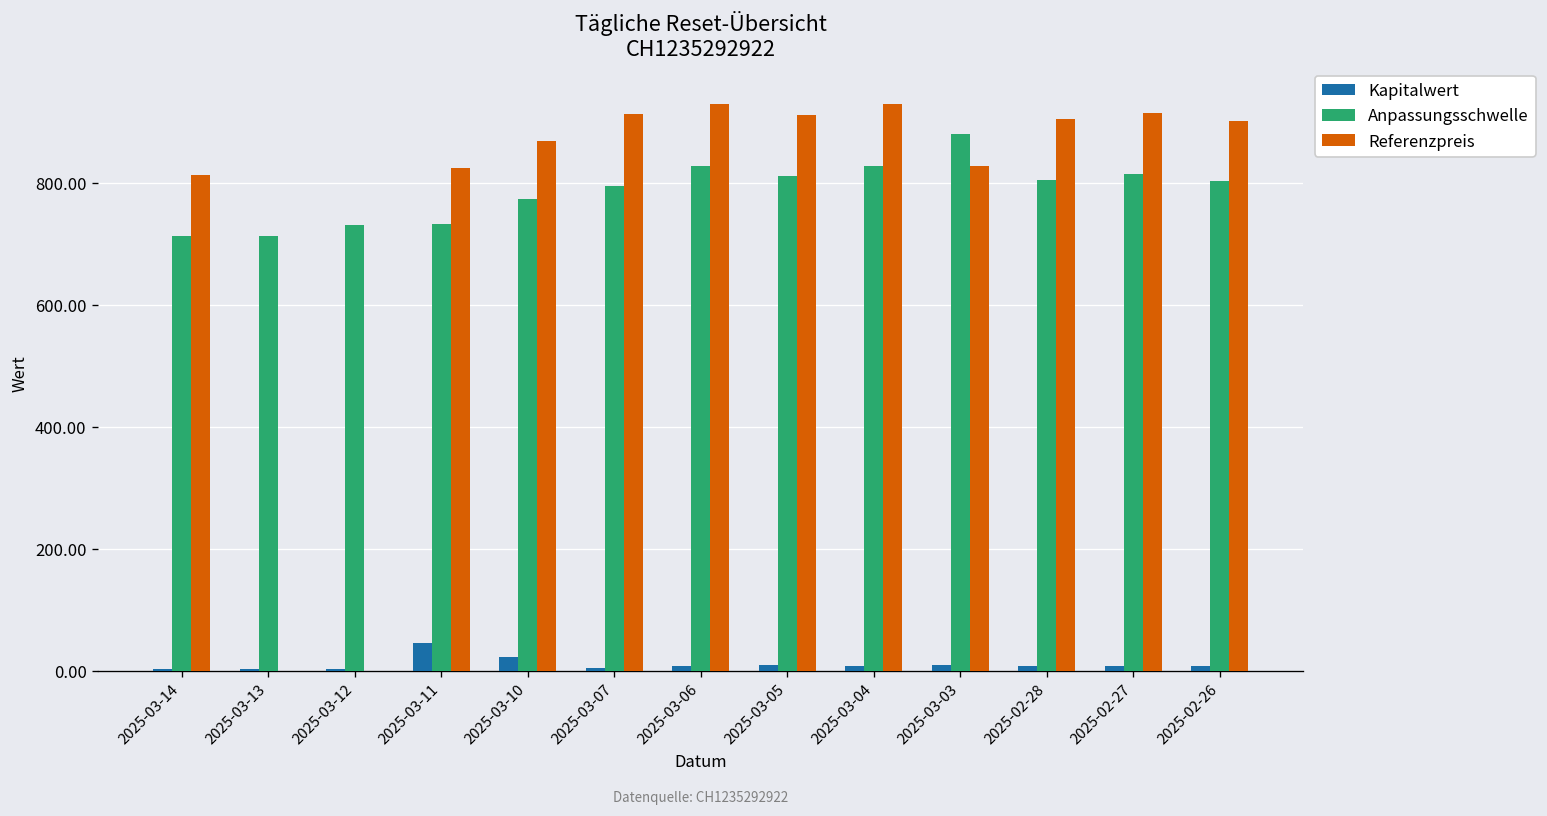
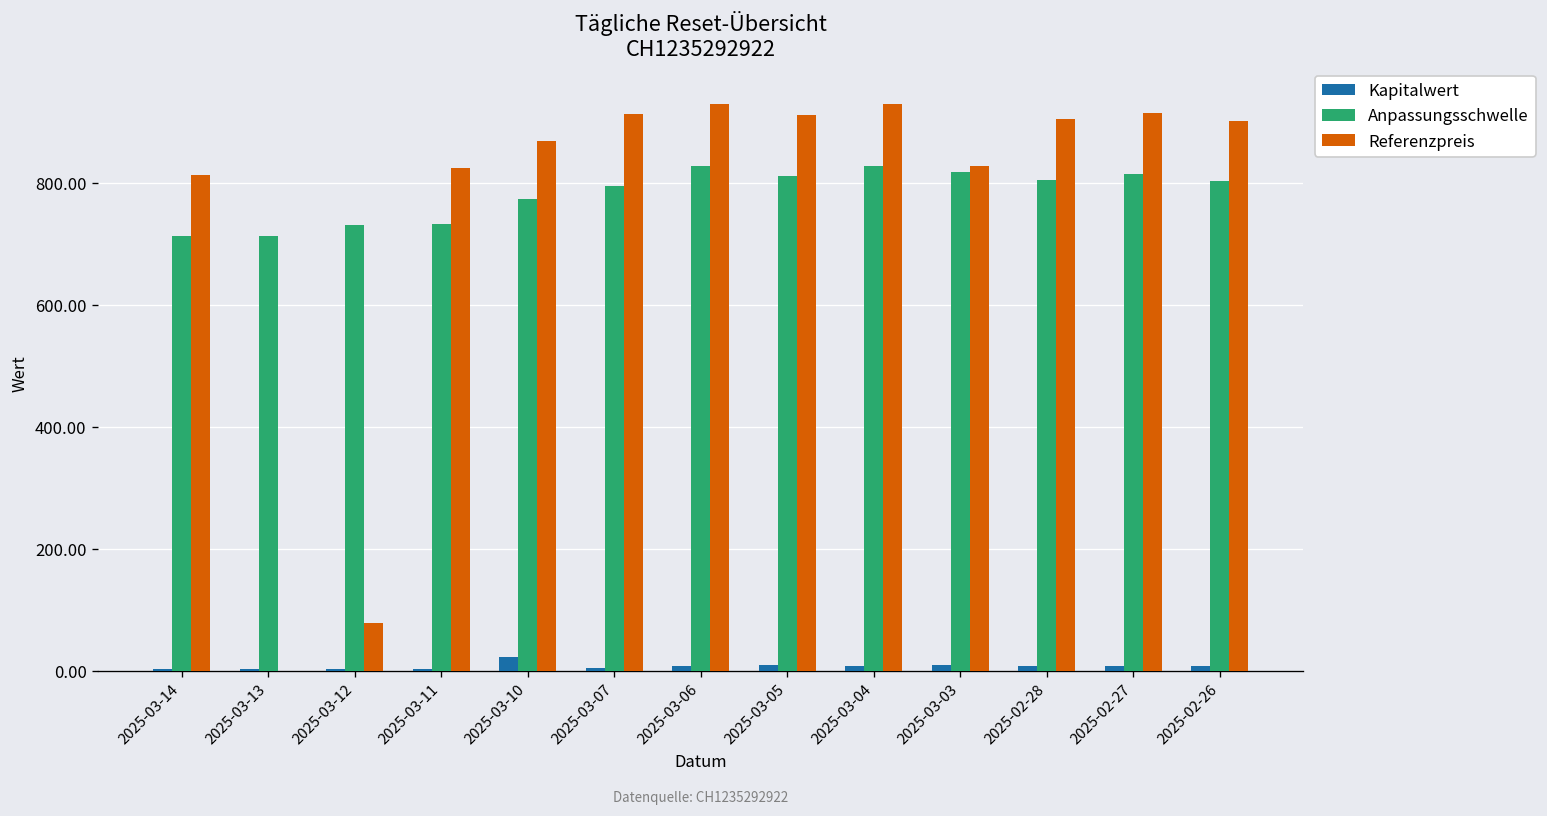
Referenzpreis, 2025-03-12: 0 -> 80
Kapitalwert, 2025-03-11: 50 -> 0
Anpassungsschwelle, 2025-03-03: 880 -> 820
